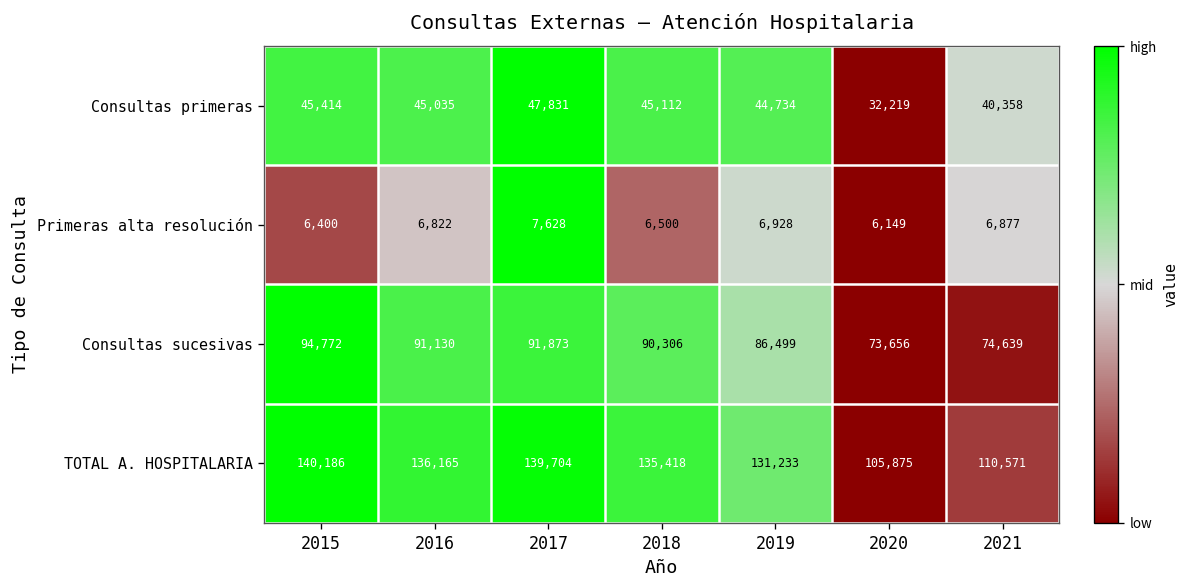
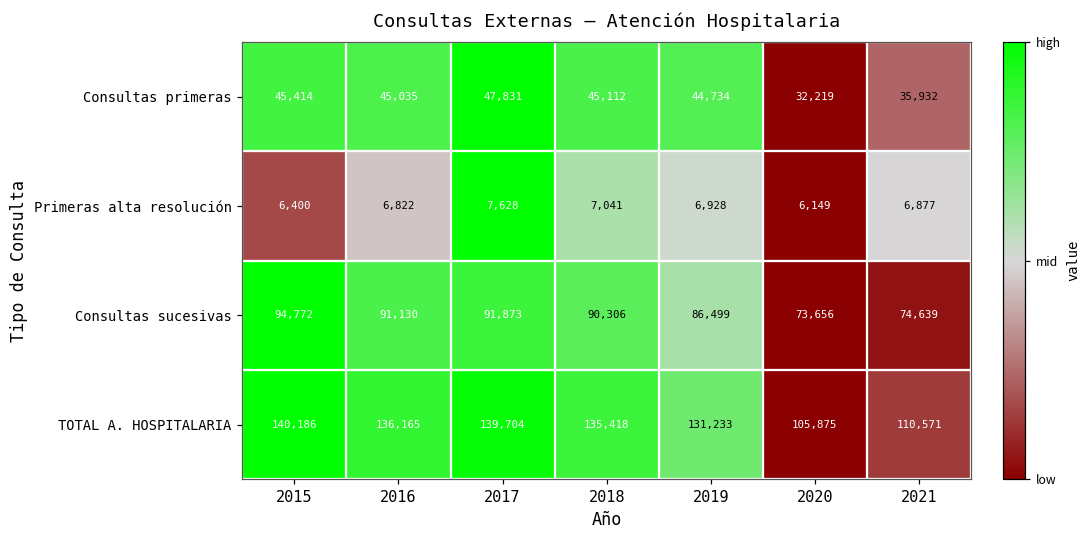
Consultas primeras, 2021: 40,358 -> 35,932
Primeras alta resolución, 2018: 6,500 -> 7,041
